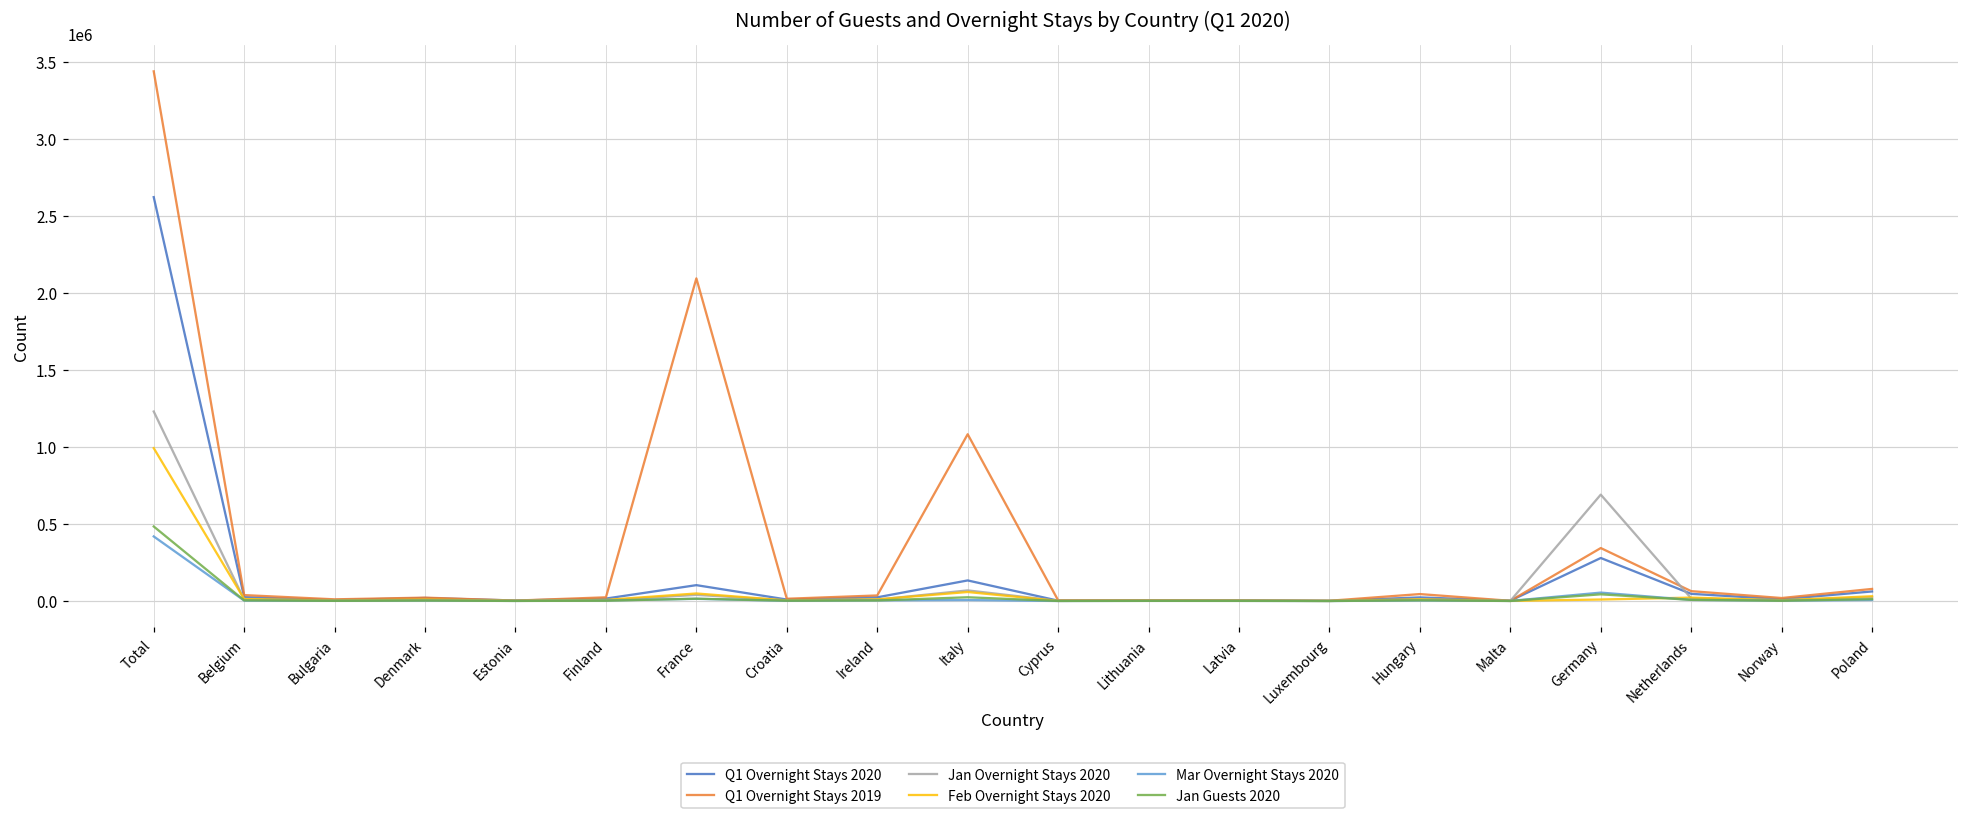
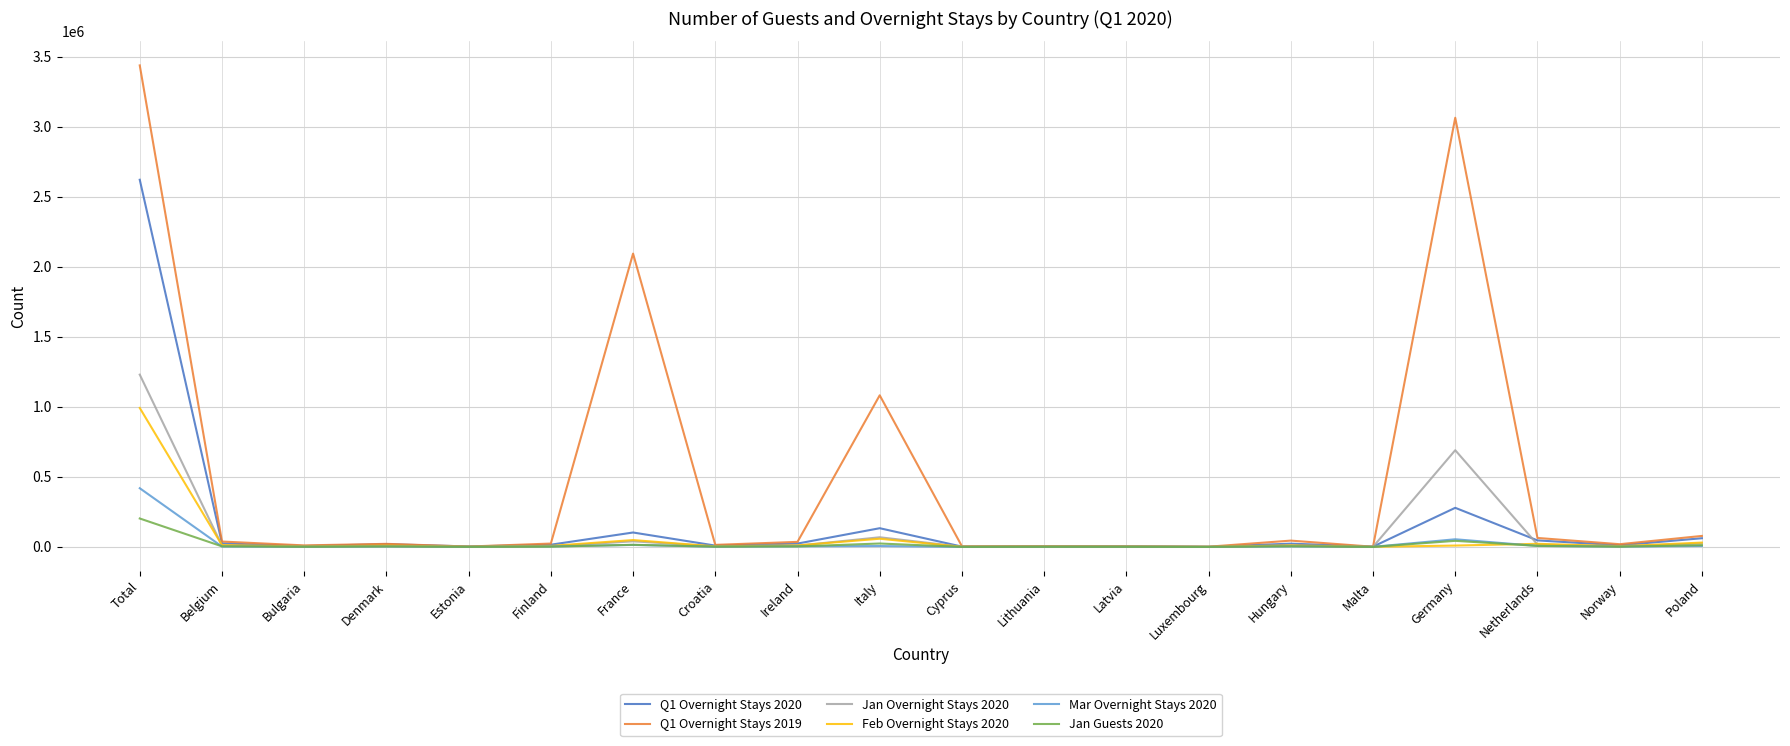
Jan Guests 2020, Total: 480000 -> 200000
Q1 Overnight Stays 2019, Germany: 340000 -> 3060000
